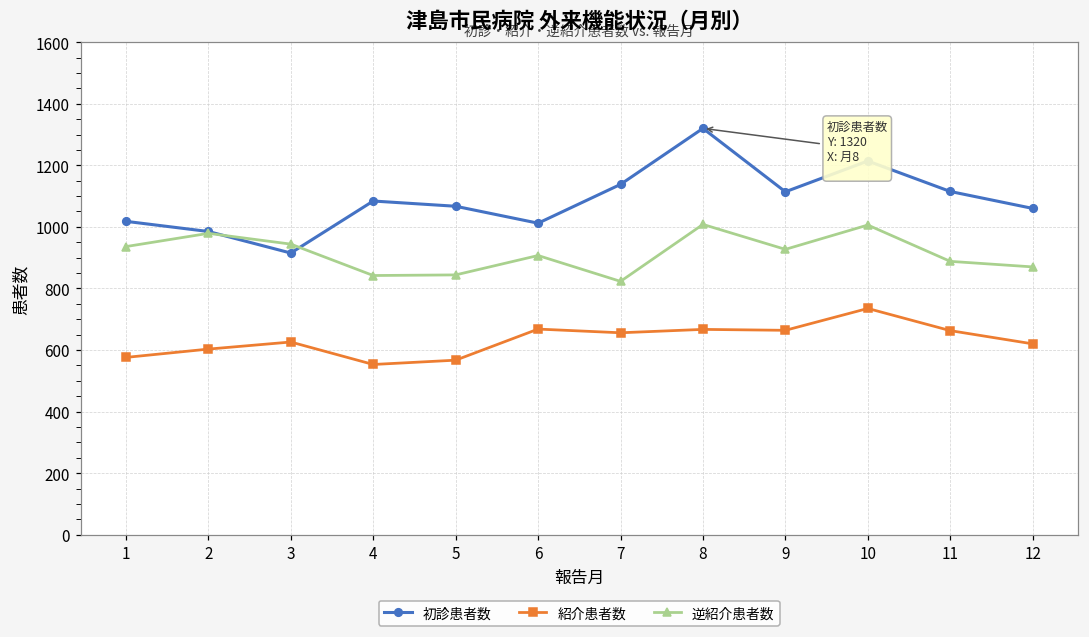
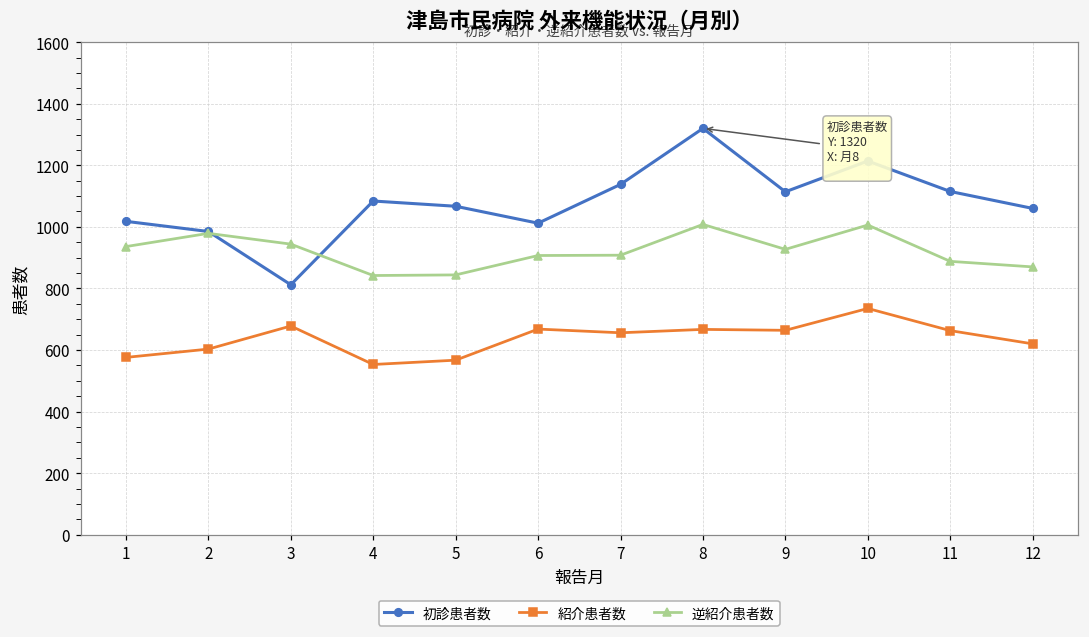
初診患者数, 3: 920 -> 810
紹介患者数, 3: 630 -> 680
逆紹介患者数, 7: 820 -> 910
